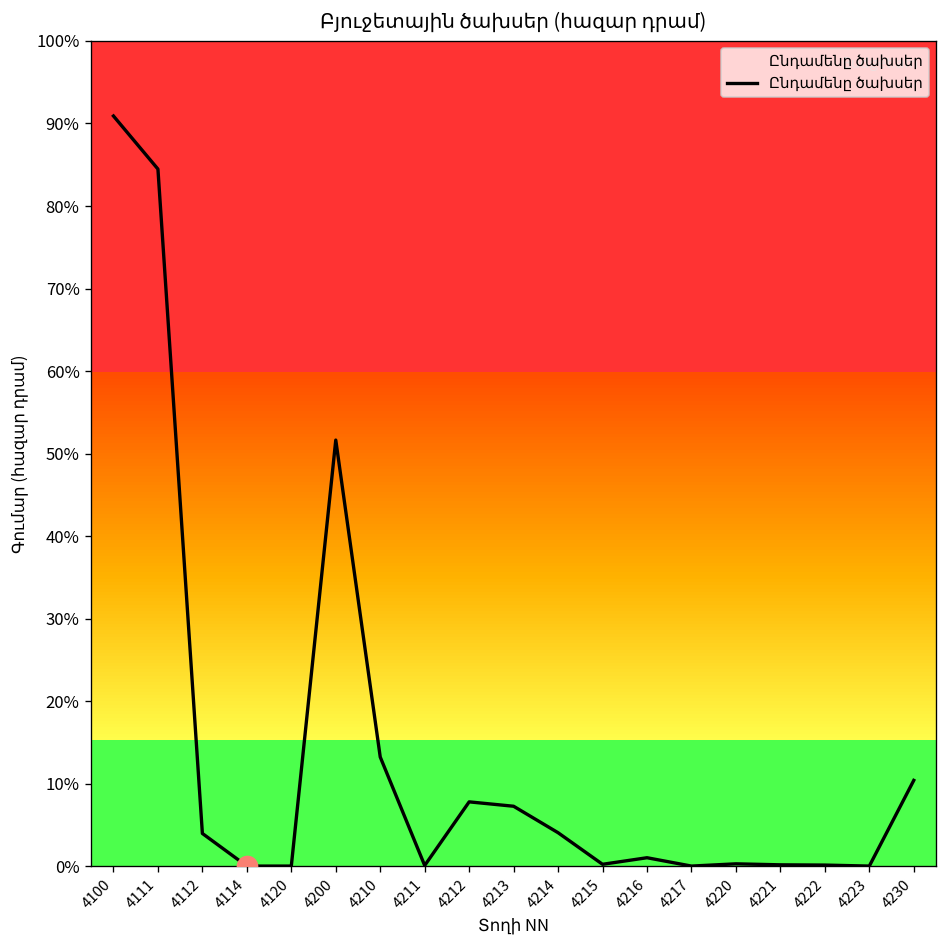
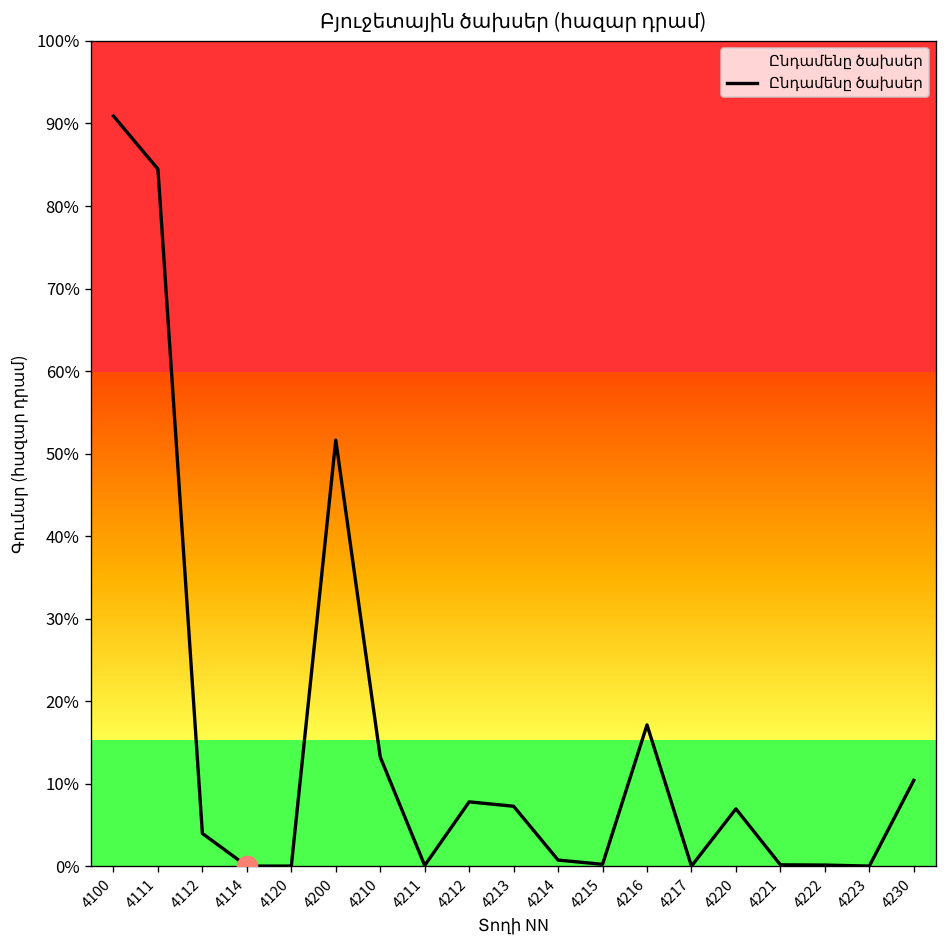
Ընդամենը ծախսեր, 4214: 4% -> 1%
Ընդամենը ծախսեր, 4216: 1% -> 17%
Ընդամենը ծախսեր, 4220: 0% -> 7%
